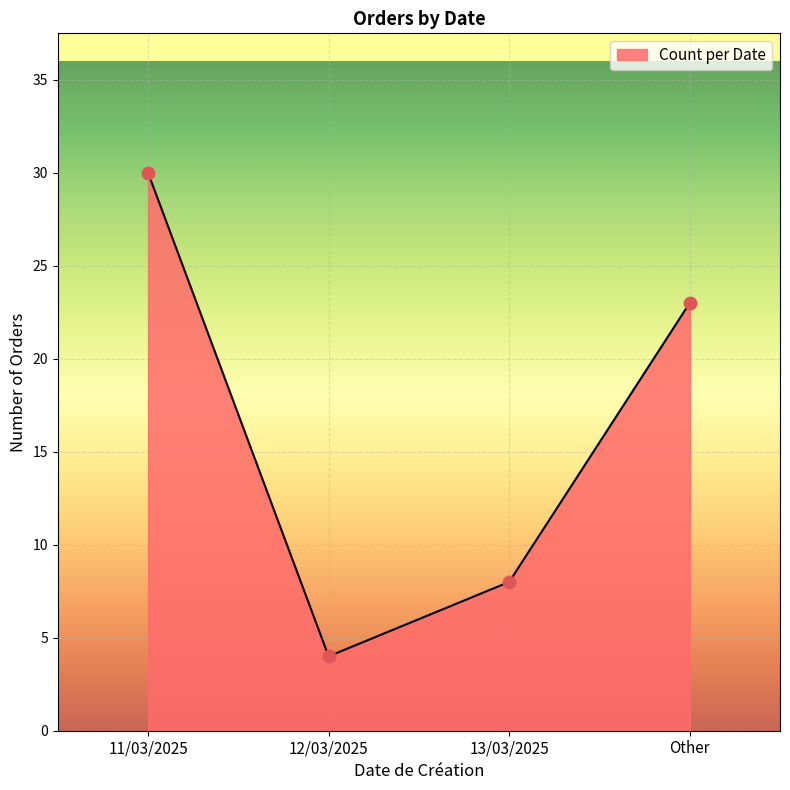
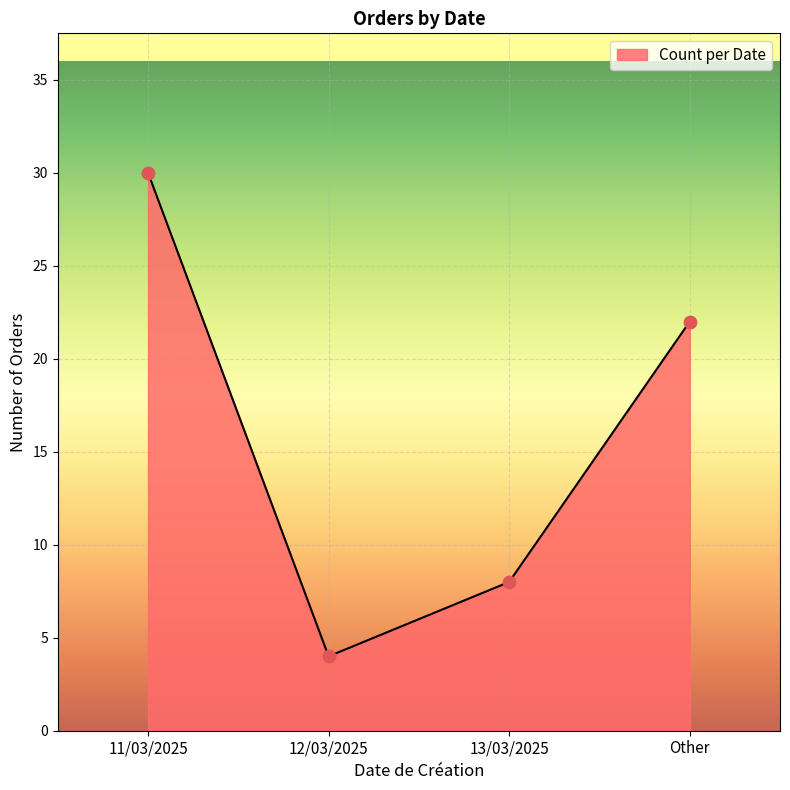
Other: 23 -> 22
